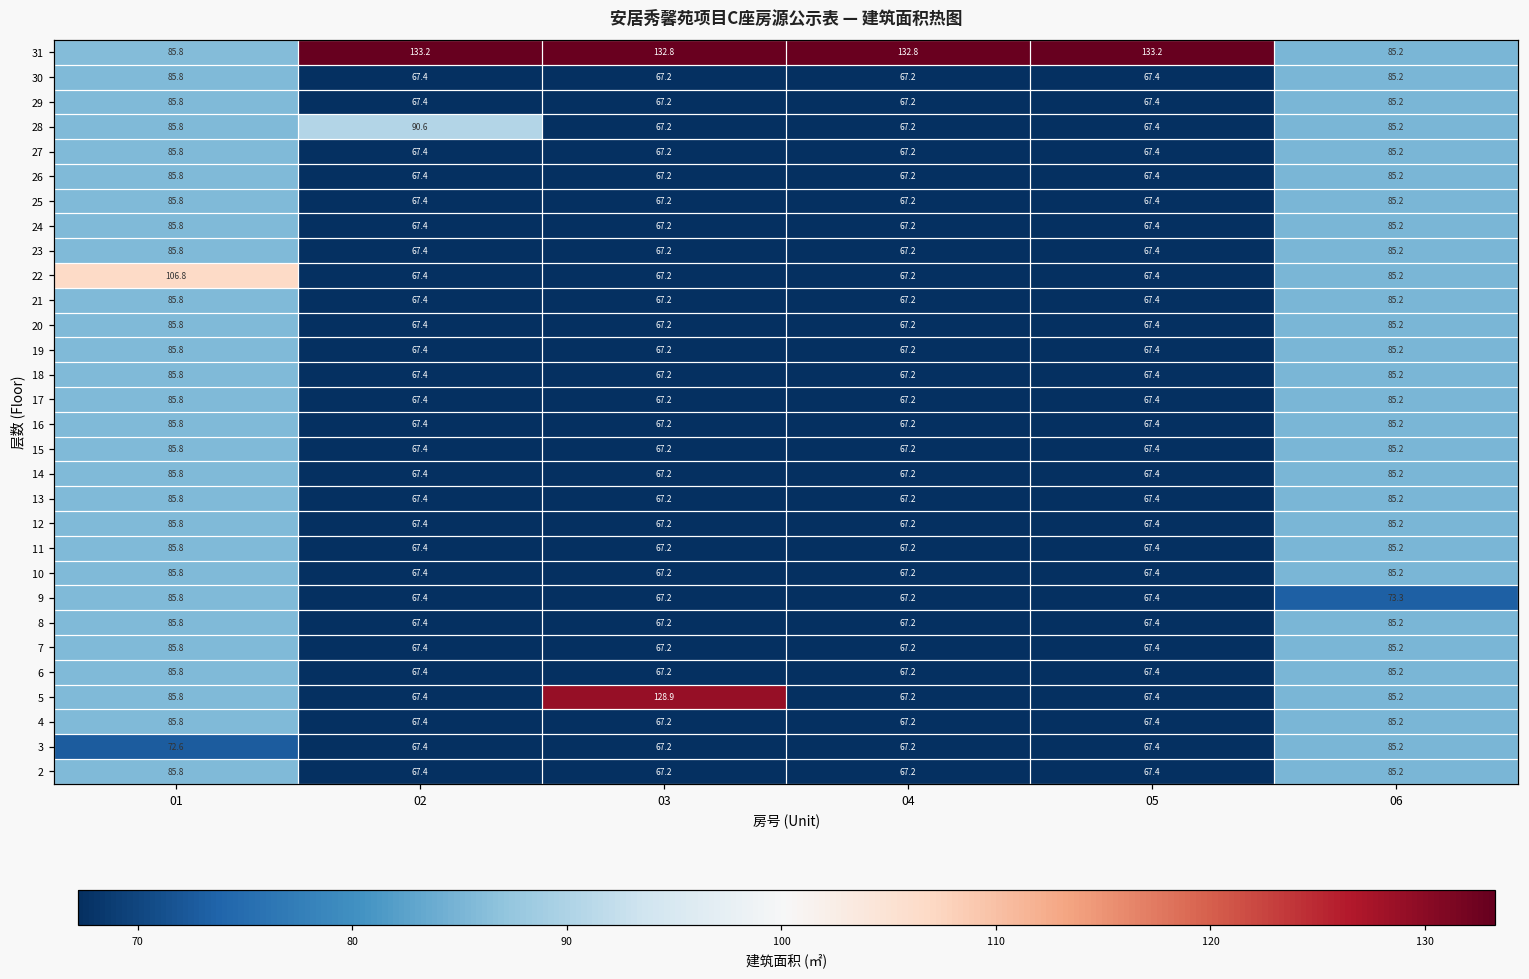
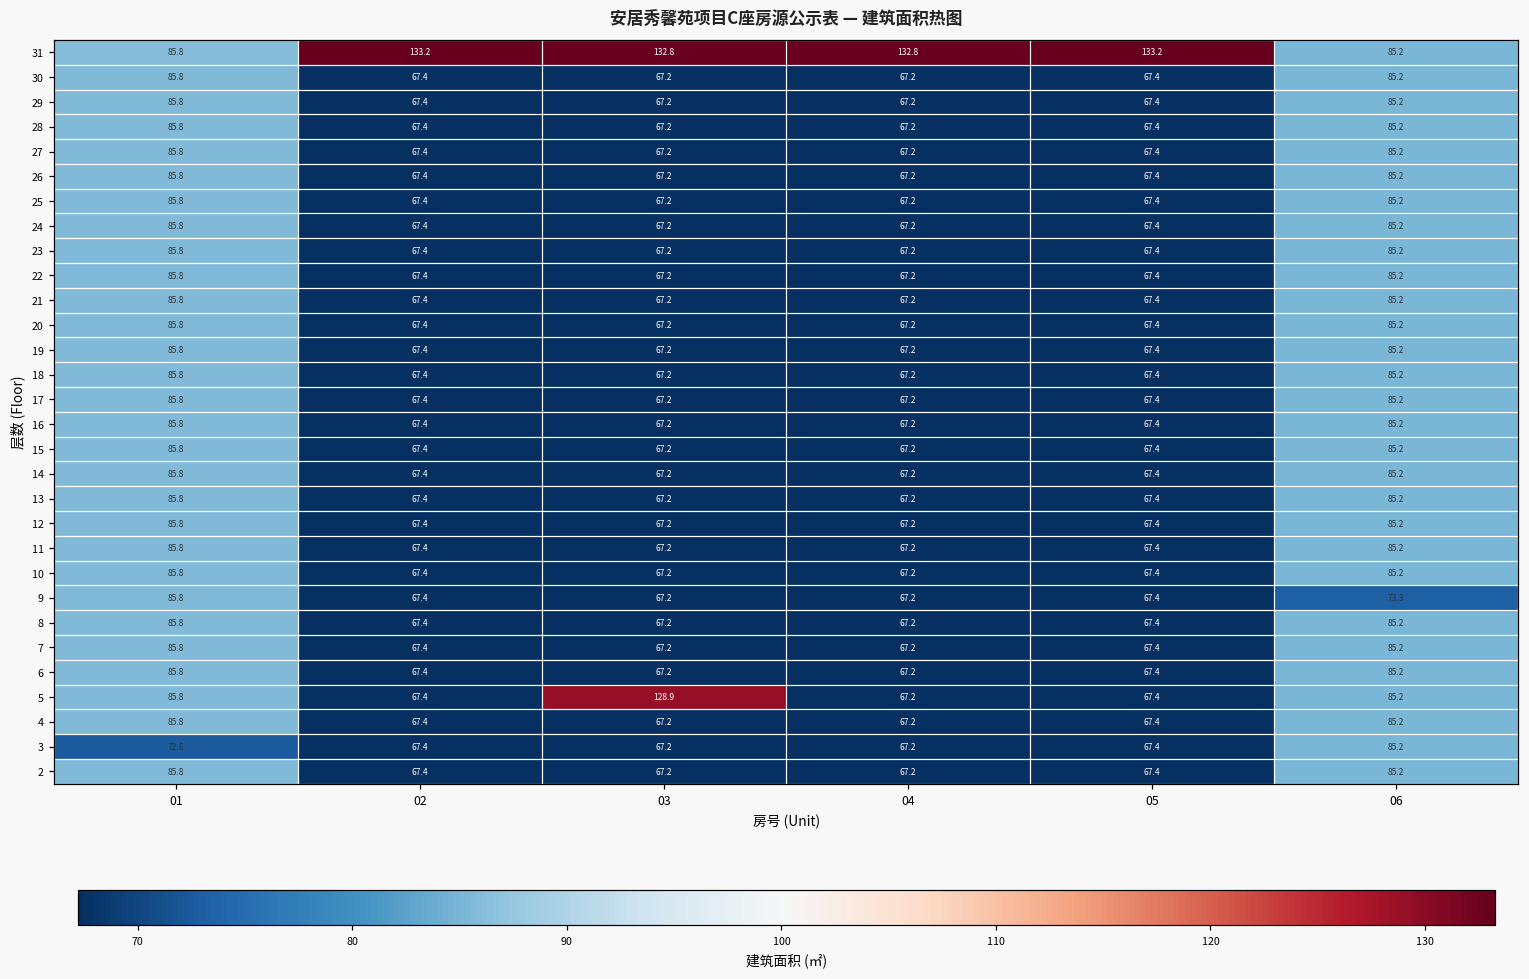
28, 02: 90.6 -> 67.4
22, 01: 106.8 -> 85.8
